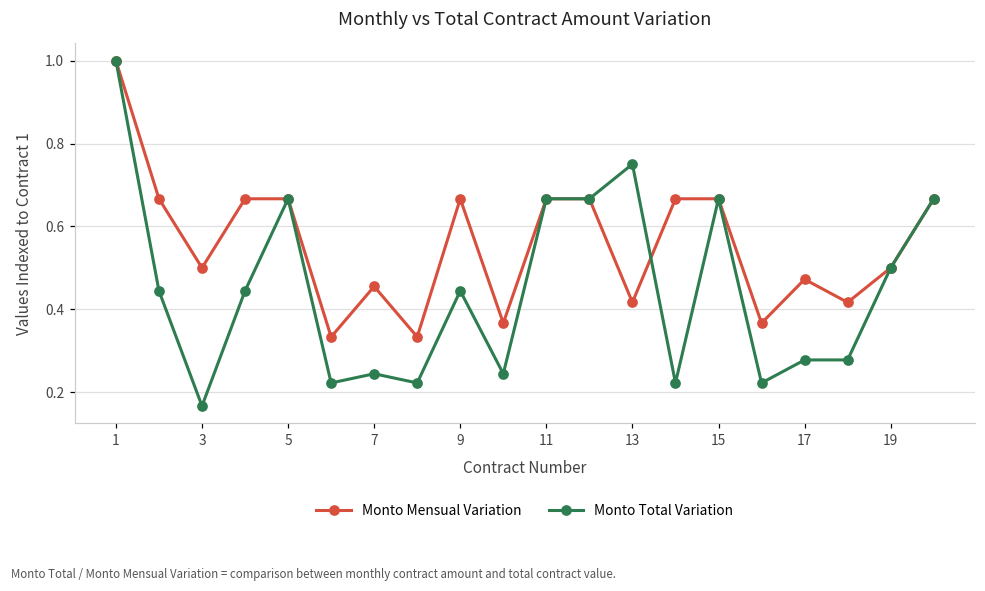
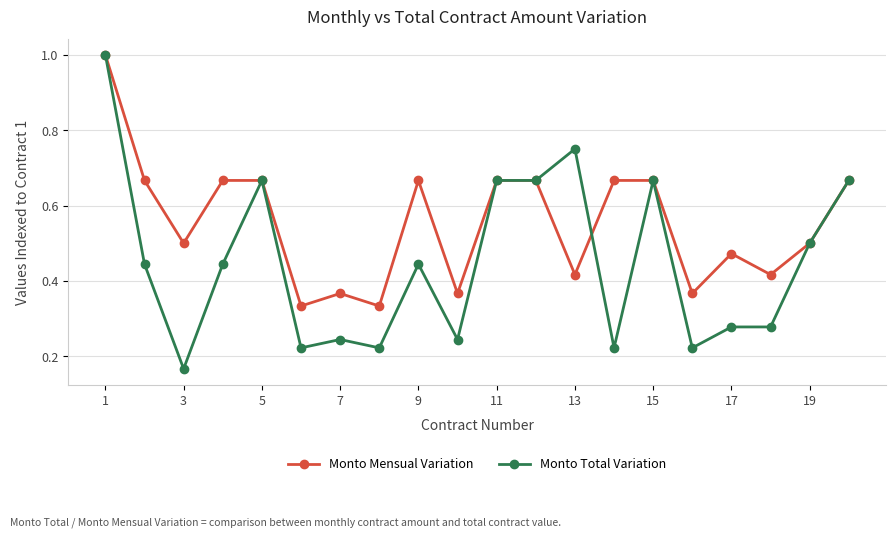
Monto Mensual Variation, 7: 0.46 -> 0.37
